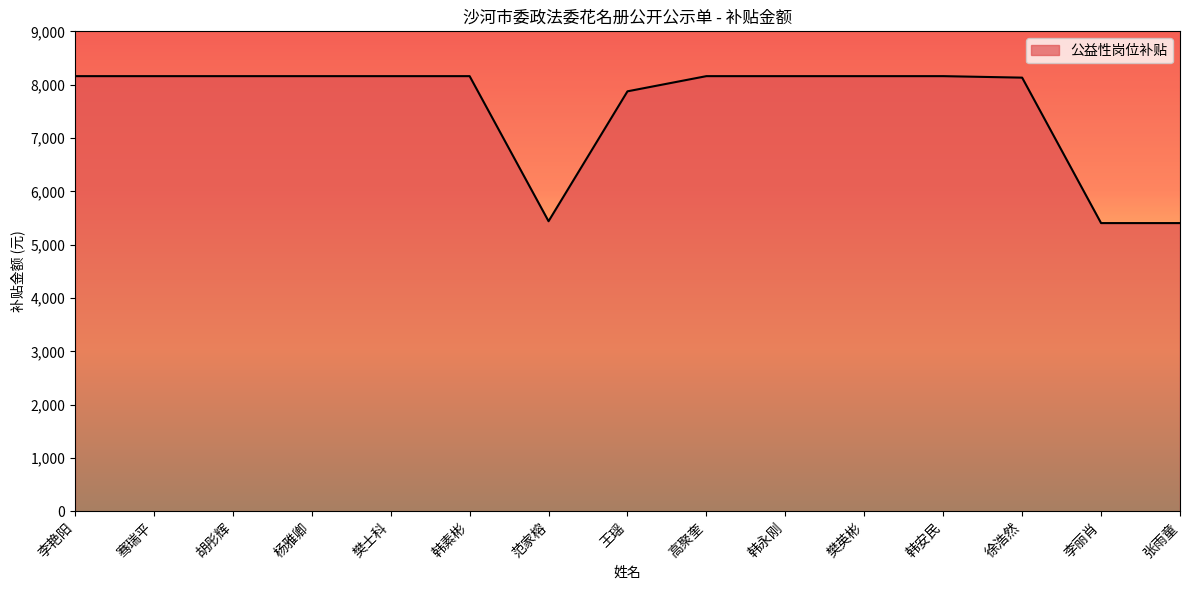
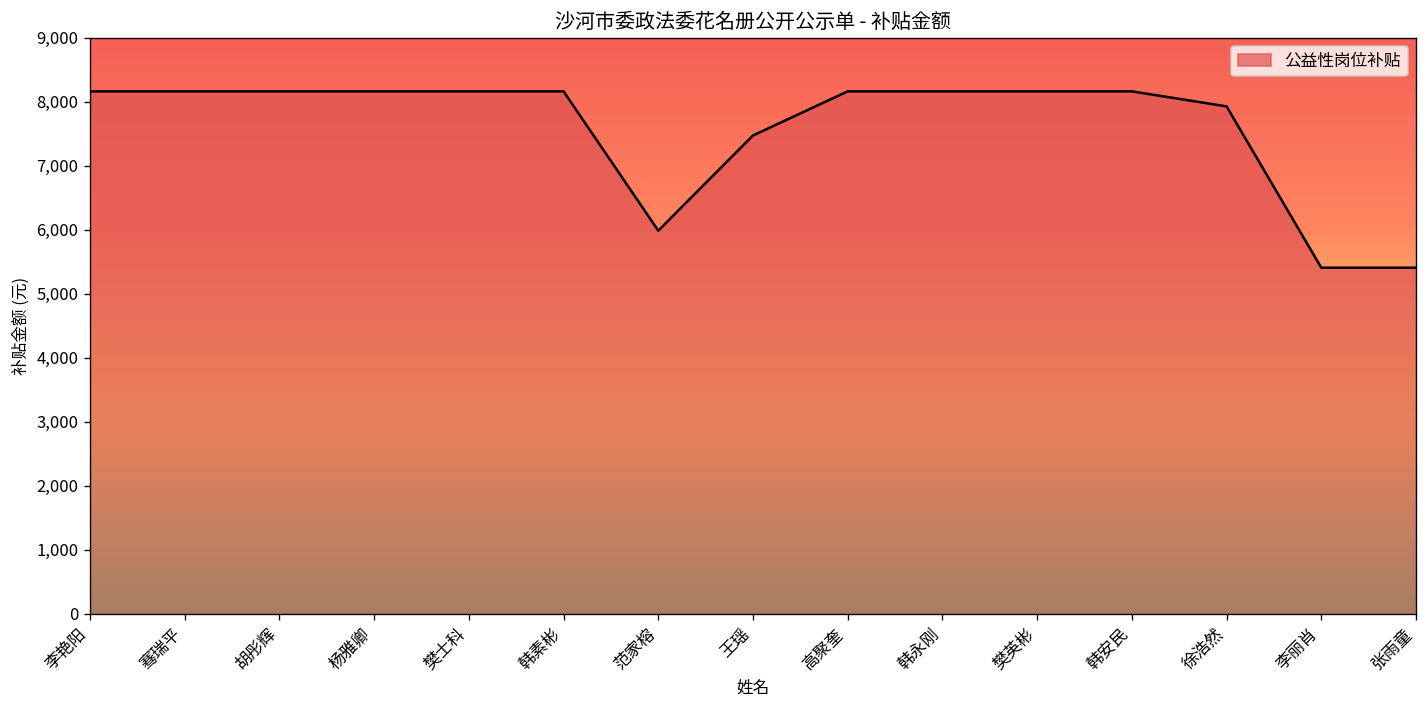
范家榕: 5,400 -> 6,000
王瑶: 7,900 -> 7,500
徐浩然: 8,100 -> 7,900
